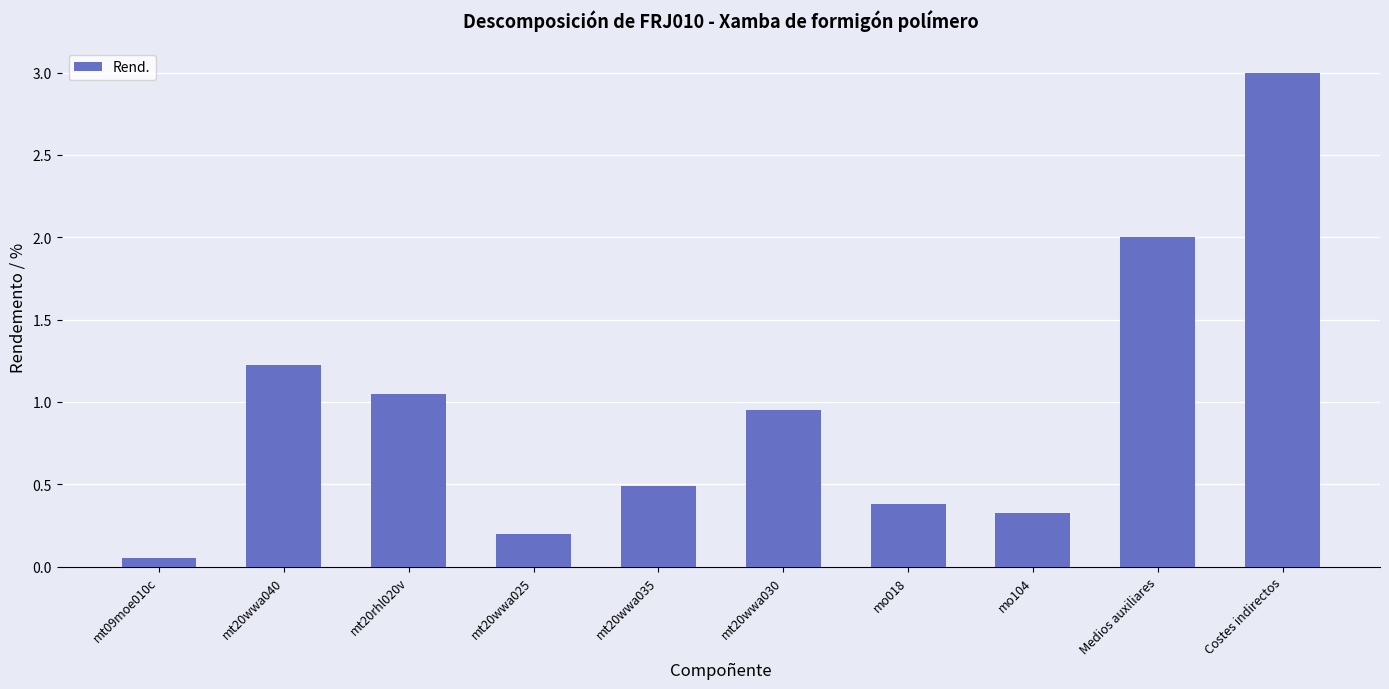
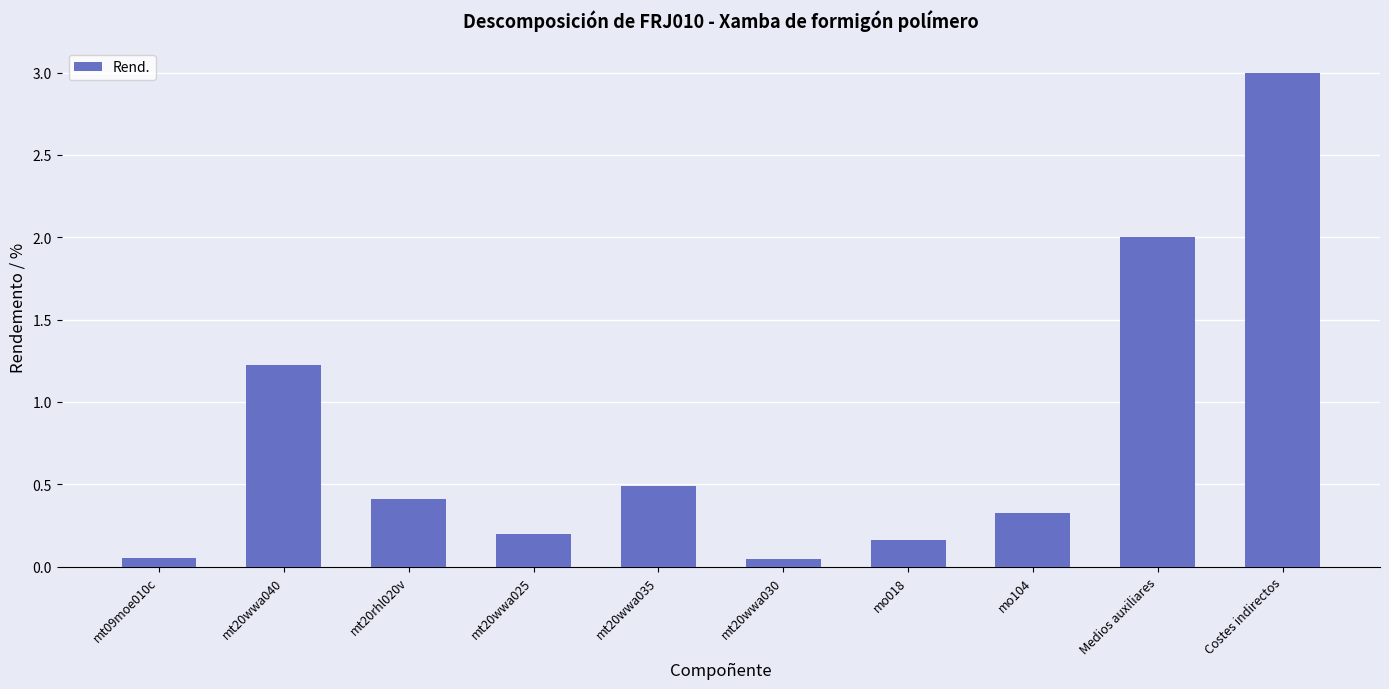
mt20rhl020v: 1.05 -> 0.41
mt20wwa030: 0.95 -> 0.05
mo018: 0.38 -> 0.16
